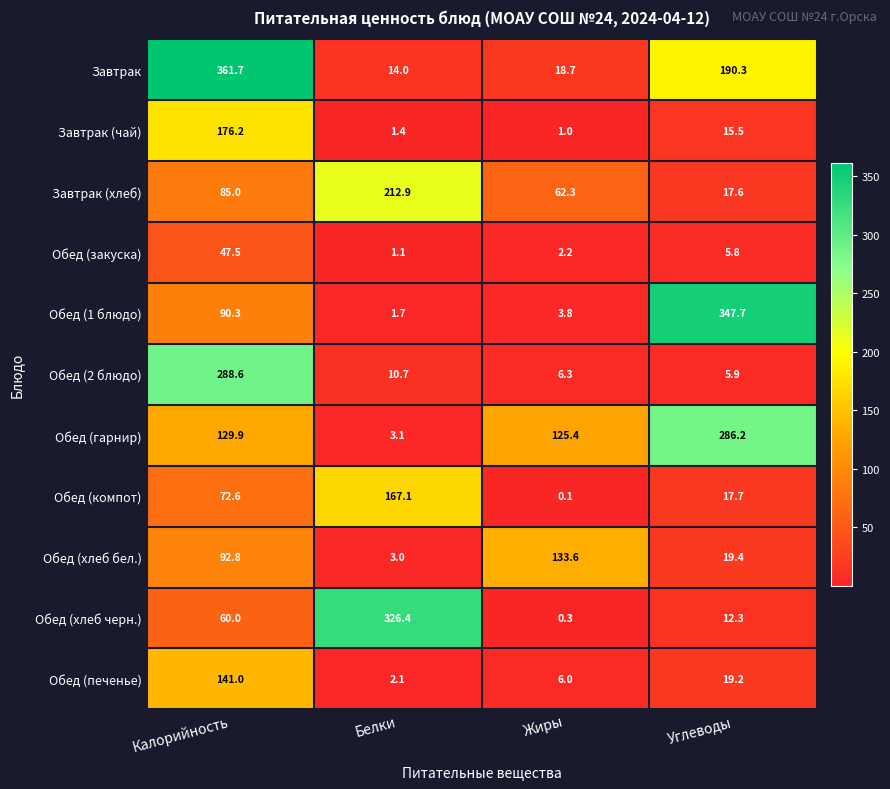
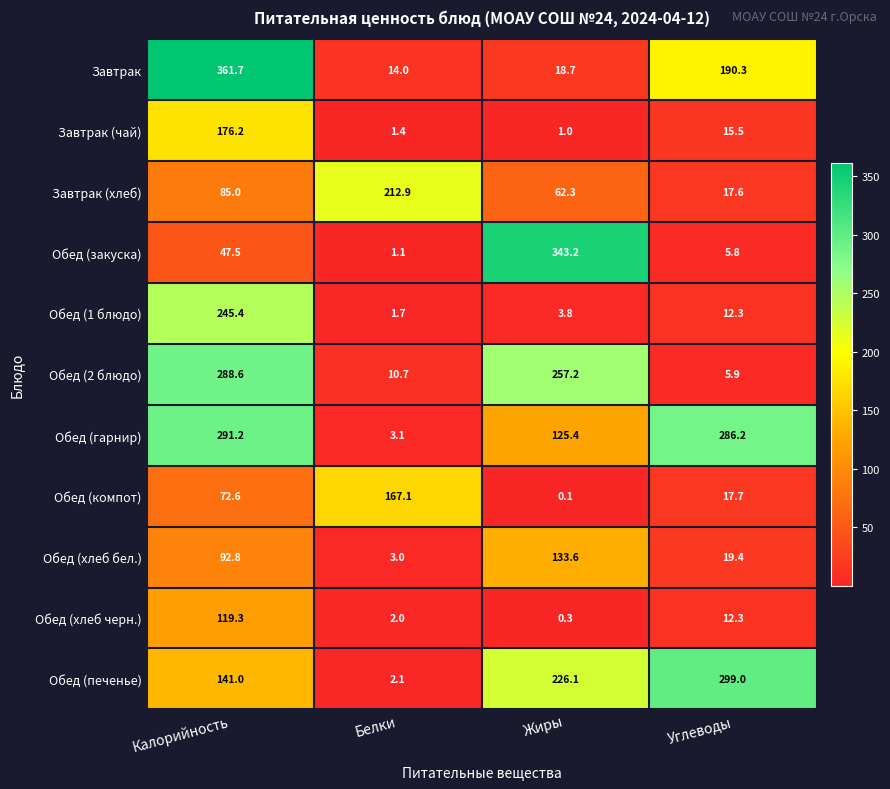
Обед (закуска), Жиры: 2.2 -> 343.2
Обед (1 блюдо), Калорийность: 90.3 -> 245.4
Обед (1 блюдо), Углеводы: 347.7 -> 12.3
Обед (2 блюдо), Жиры: 6.3 -> 257.2
Обед (гарнир), Калорийность: 129.9 -> 291.2
Обед (хлеб черн.), Калорийность: 60.0 -> 119.3
Обед (хлеб черн.), Белки: 326.4 -> 2.0
Обед (печенье), Жиры: 6.0 -> 226.1
Обед (печенье), Углеводы: 19.2 -> 299.0
